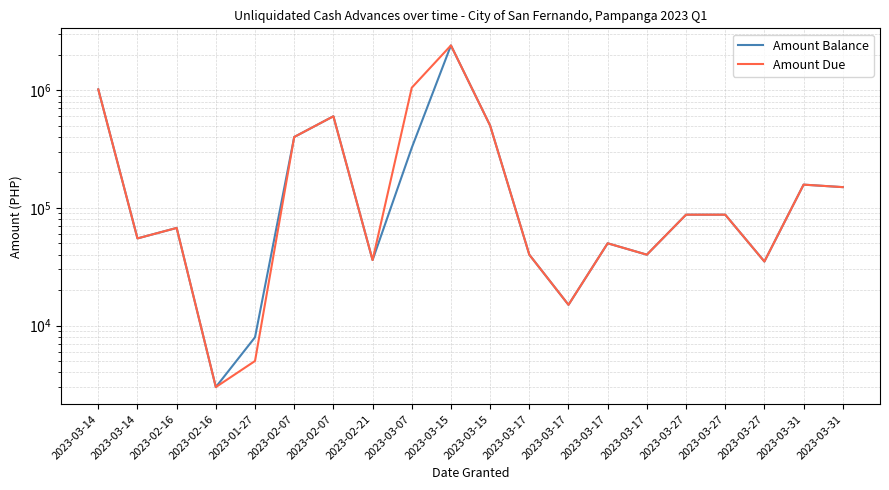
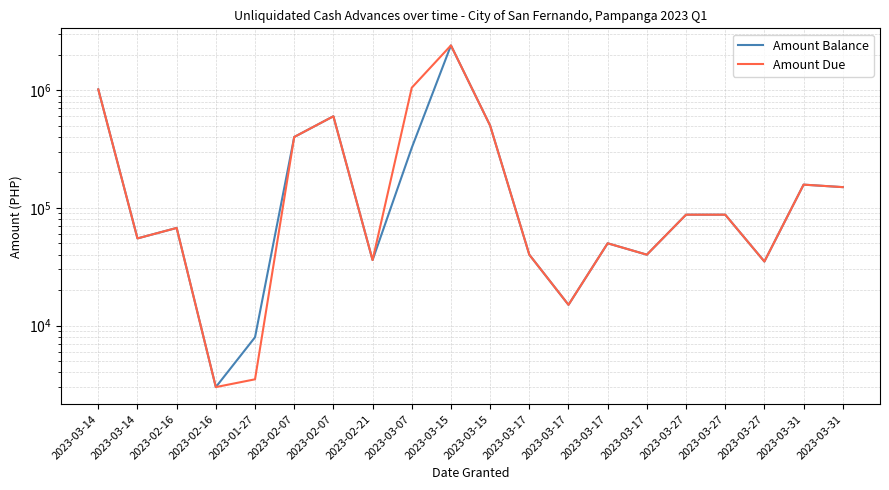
Amount Due, 2023-01-27: 5000 -> 3500
